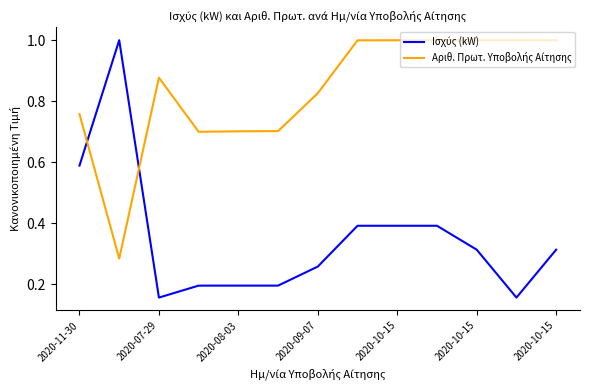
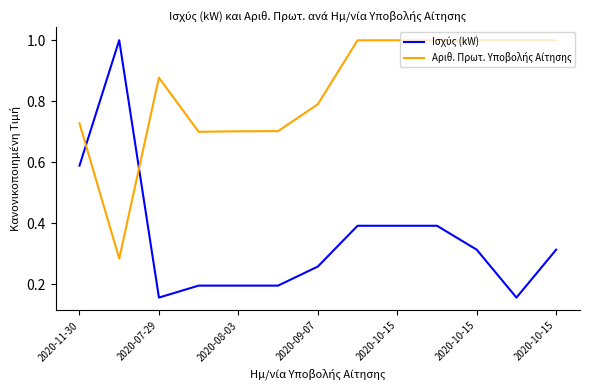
Αριθ. Πρωτ. Υποβολής Αίτησης, 2020-11-30: 0.76 -> 0.73
Αριθ. Πρωτ. Υποβολής Αίτησης, 2020-09-07: 0.83 -> 0.79
